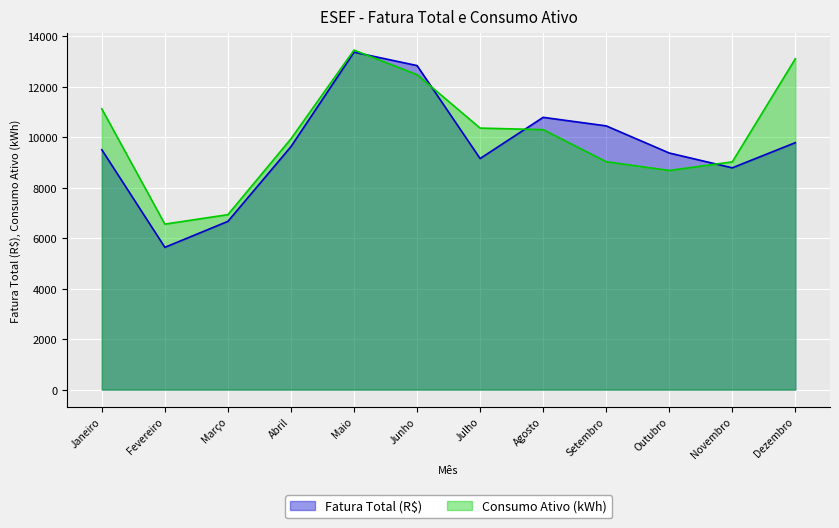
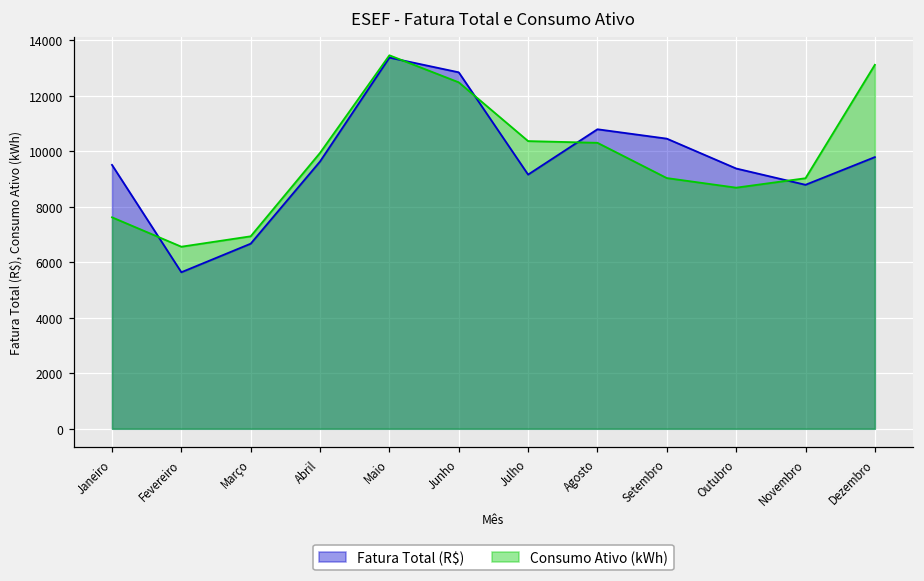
Consumo Ativo (kWh), Janeiro: 11100 -> 7600
